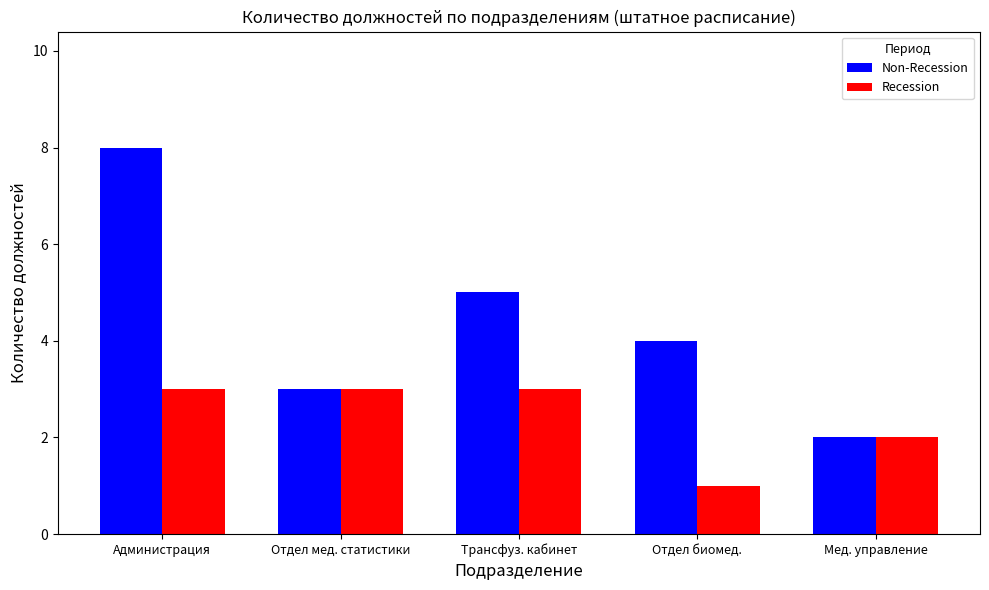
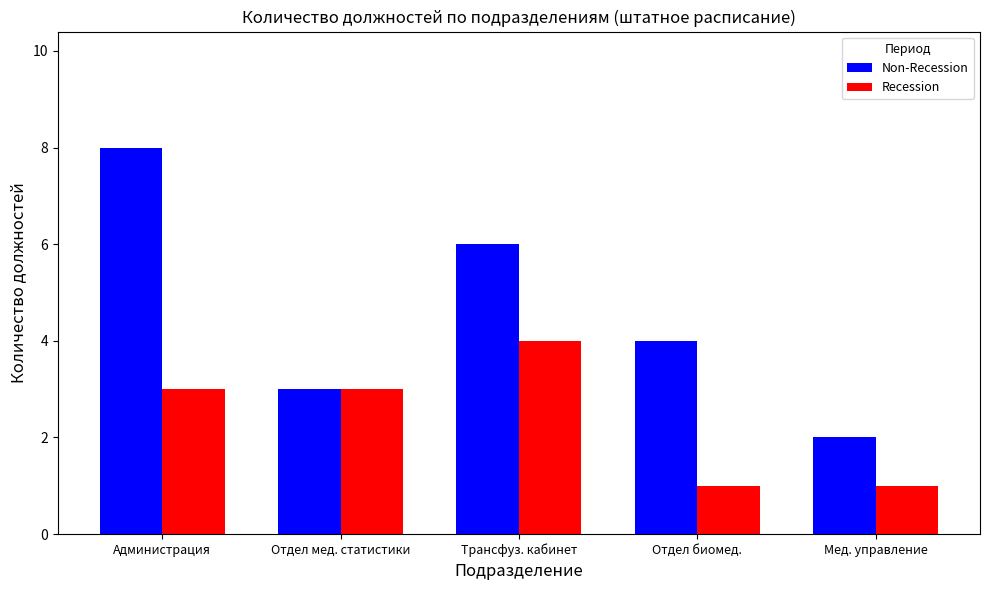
Non-Recession, Трансфуз. кабинет: 5 -> 6
Recession, Трансфуз. кабинет: 3 -> 4
Recession, Мед. управление: 2 -> 1
